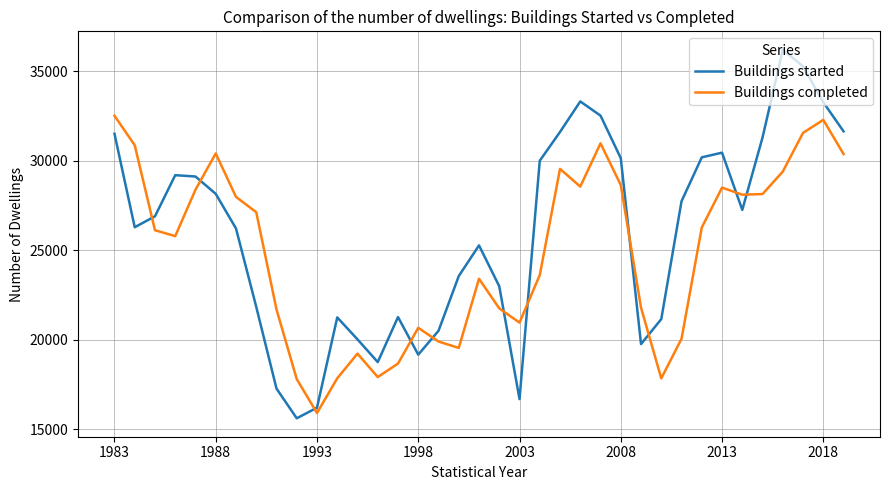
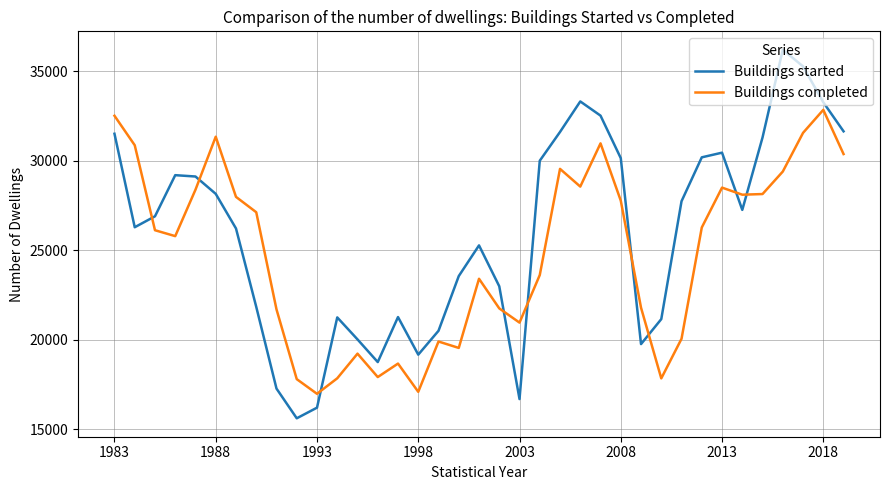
Buildings completed, 1988: 30400 -> 31300
Buildings completed, 1993: 15900 -> 17000
Buildings completed, 1998: 20700 -> 17100
Buildings completed, 2008: 28600 -> 27800
Buildings completed, 2018: 32300 -> 32800
